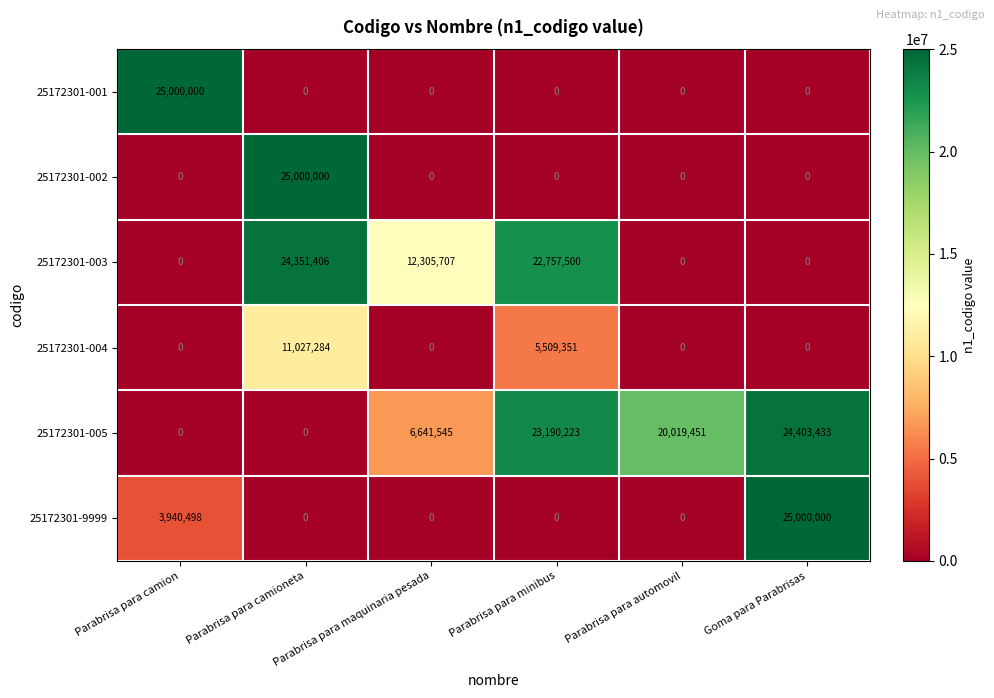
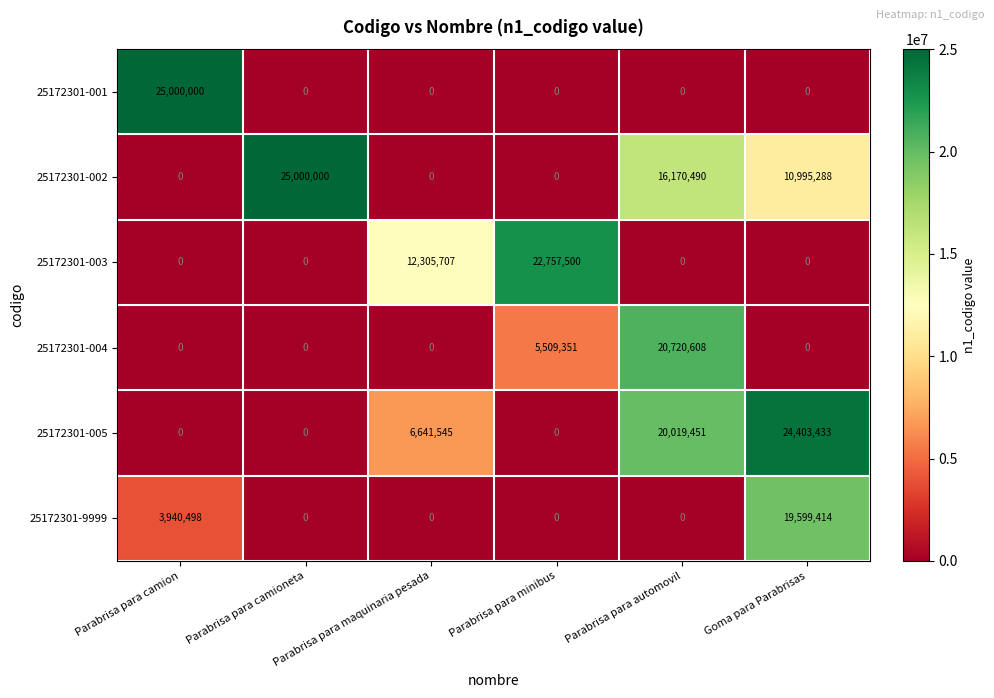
25172301-002, Parabrisa para automovil: 0 -> 16,170,490
25172301-002, Goma para Parabrisas: 0 -> 10,995,288
25172301-003, Parabrisa para camioneta: 24,351,406 -> 0
25172301-004, Parabrisa para camioneta: 11,027,284 -> 0
25172301-004, Parabrisa para automovil: 0 -> 20,720,608
25172301-005, Parabrisa para minibus: 23,190,223 -> 0
25172301-9999, Goma para Parabrisas: 25,000,000 -> 19,599,414
